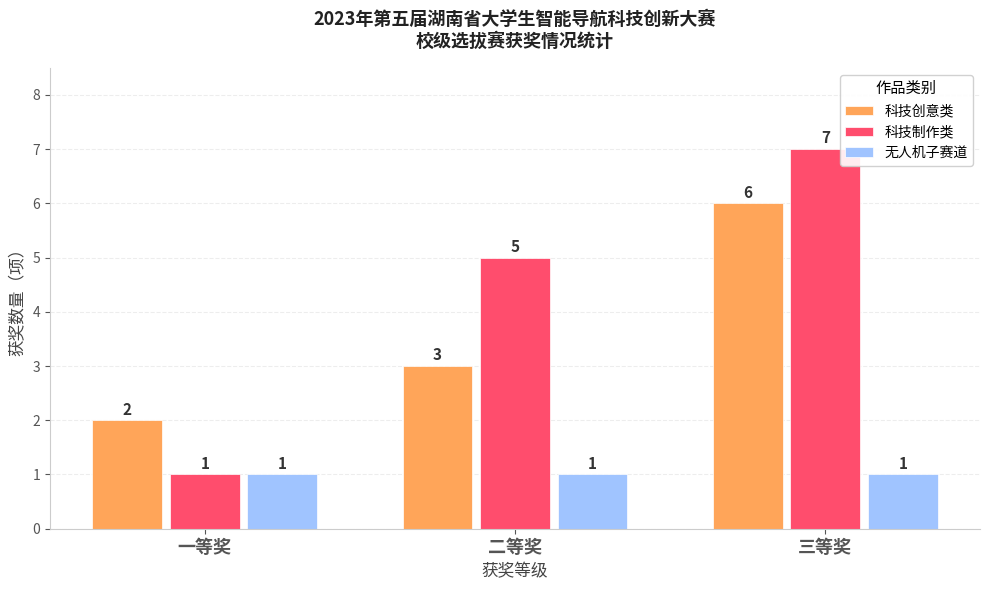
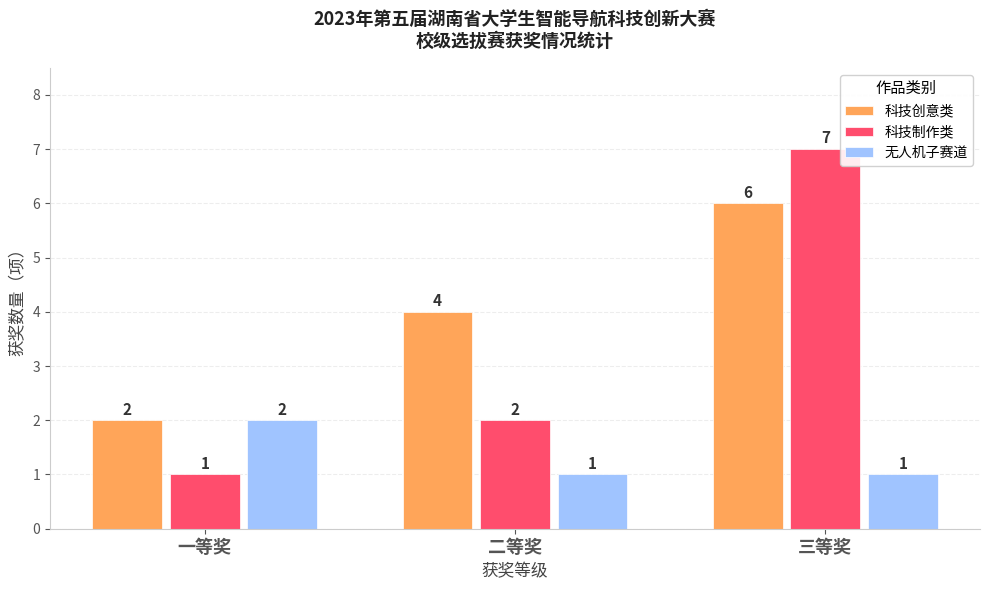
无人机子赛道, 一等奖: 1 -> 2
科技创意类, 二等奖: 3 -> 4
科技制作类, 二等奖: 5 -> 2
